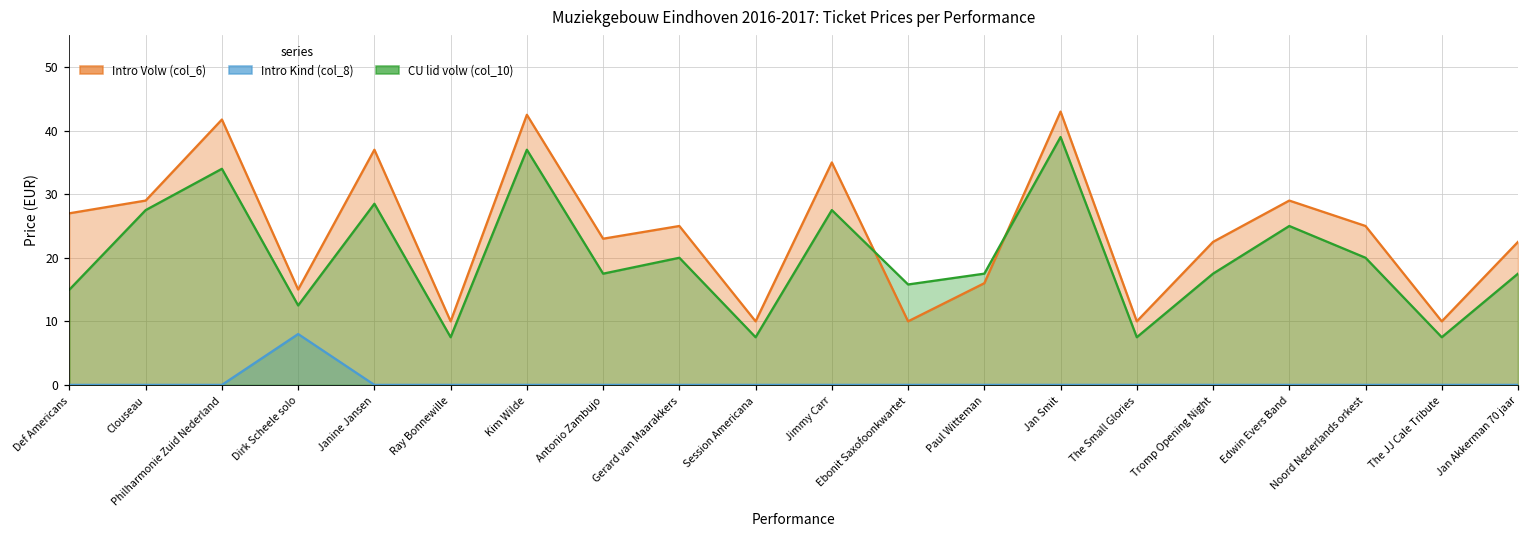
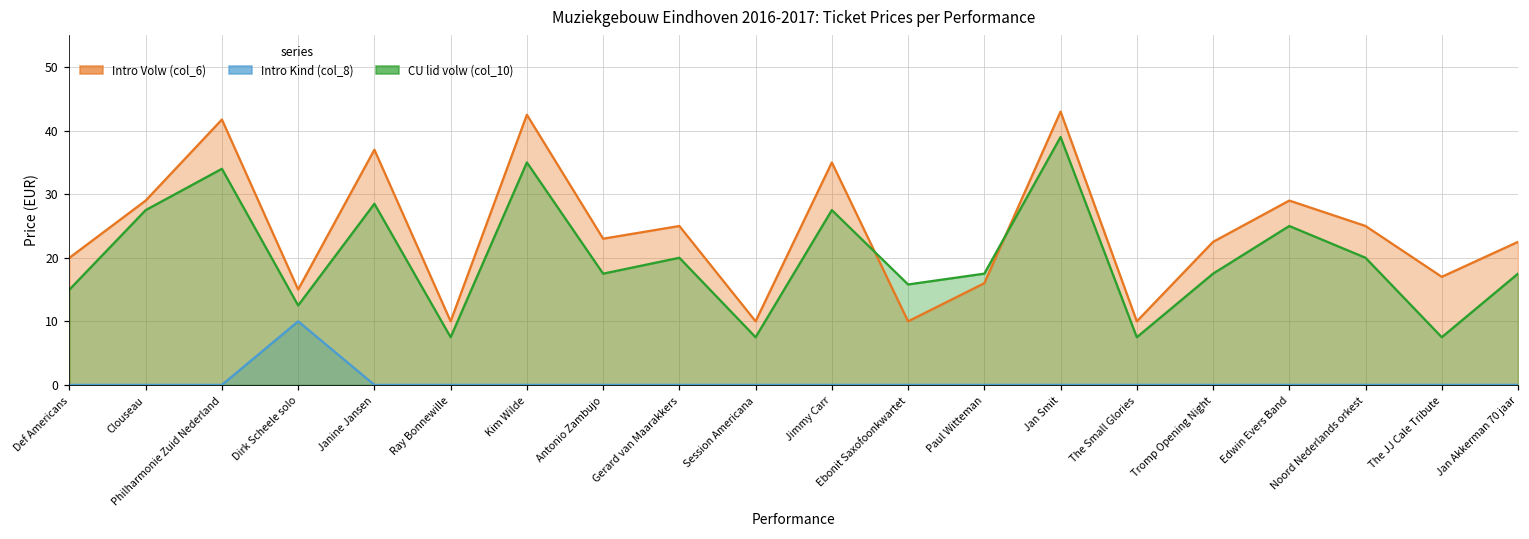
Intro Volw (col_6), Def Americans: 27 -> 20
Intro Kind (col_8), Dirk Scheele solo: 8 -> 10
CU lid volw (col_10), Kim Wilde: 37 -> 35
Intro Volw (col_6), The JJ Cale Tribute: 10 -> 17
